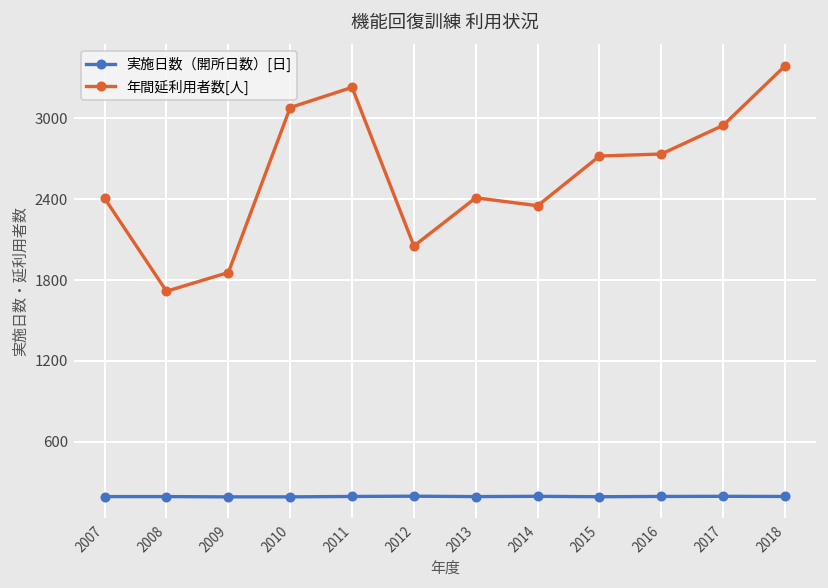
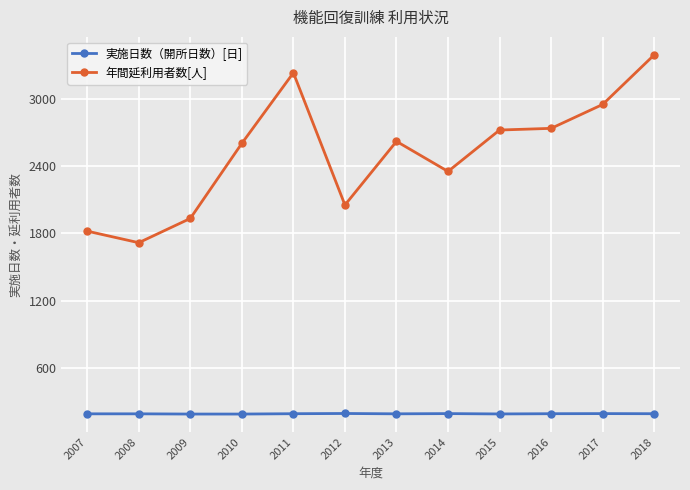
年間延利用者数[人], 2007: 2410 -> 1820
年間延利用者数[人], 2009: 1860 -> 1930
年間延利用者数[人], 2010: 3080 -> 2600
年間延利用者数[人], 2013: 2410 -> 2620
